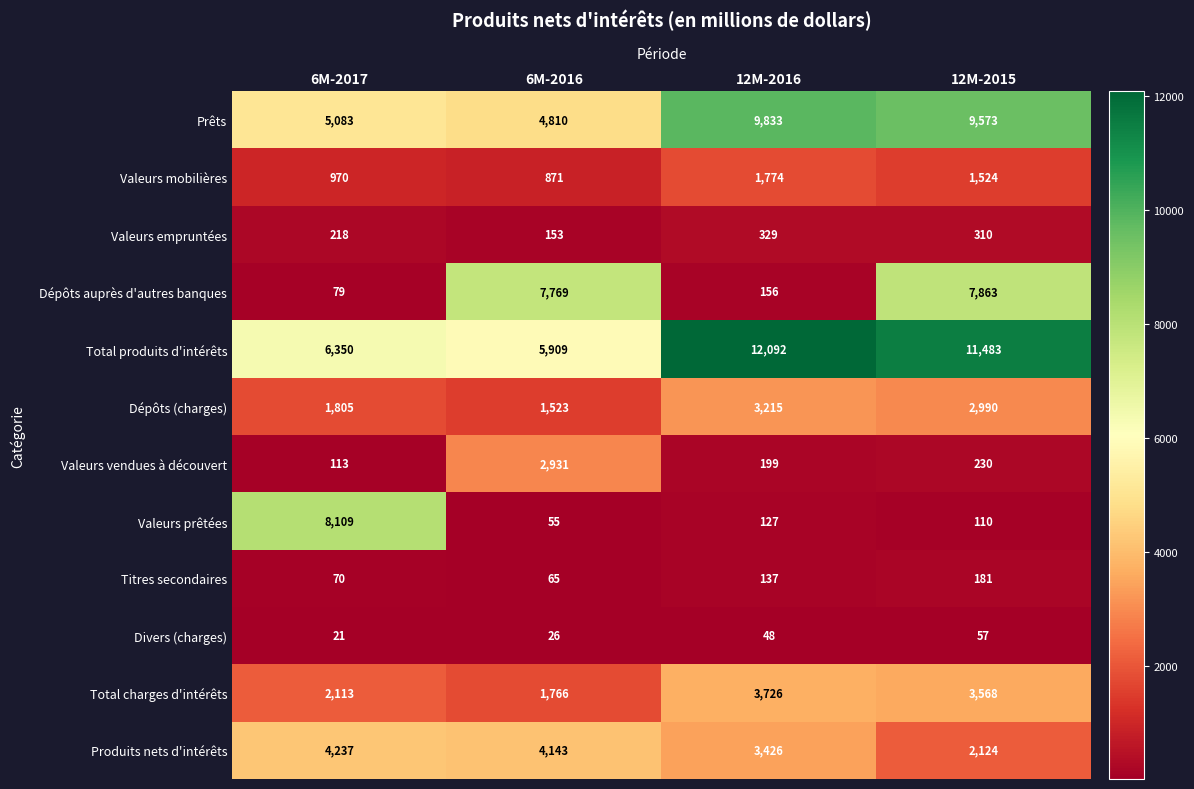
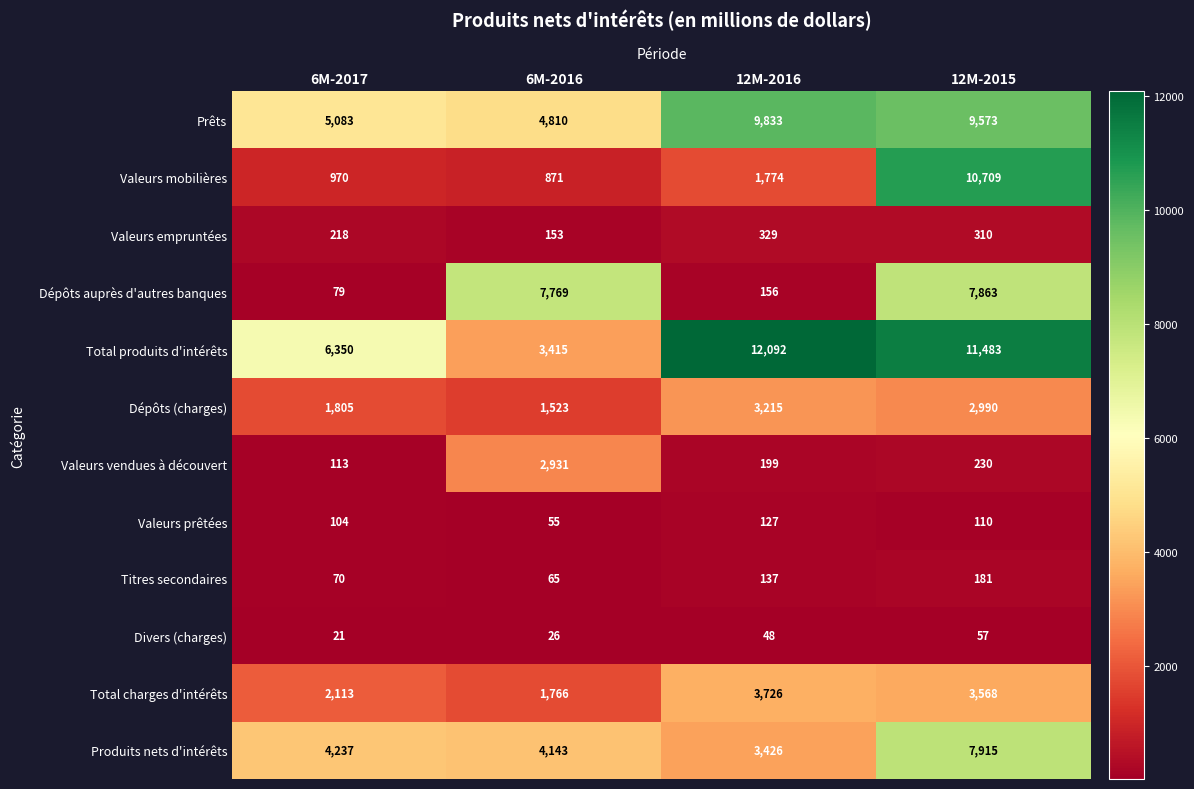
Valeurs mobilières, 12M-2015: 1,524 -> 10,709
Total produits d'intérêts, 6M-2016: 5,909 -> 3,415
Valeurs prêtées, 6M-2017: 8,109 -> 104
Produits nets d'intérêts, 12M-2015: 2,124 -> 7,915
